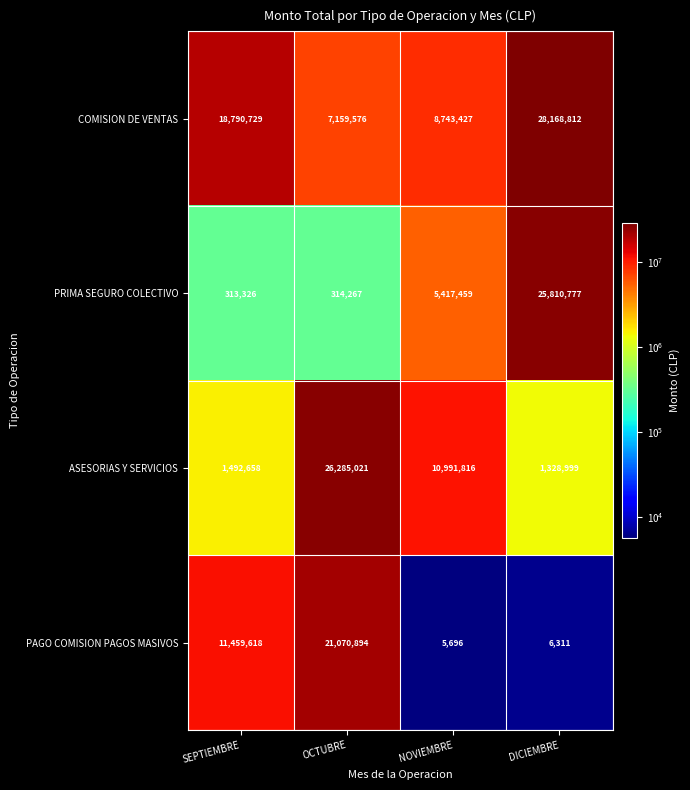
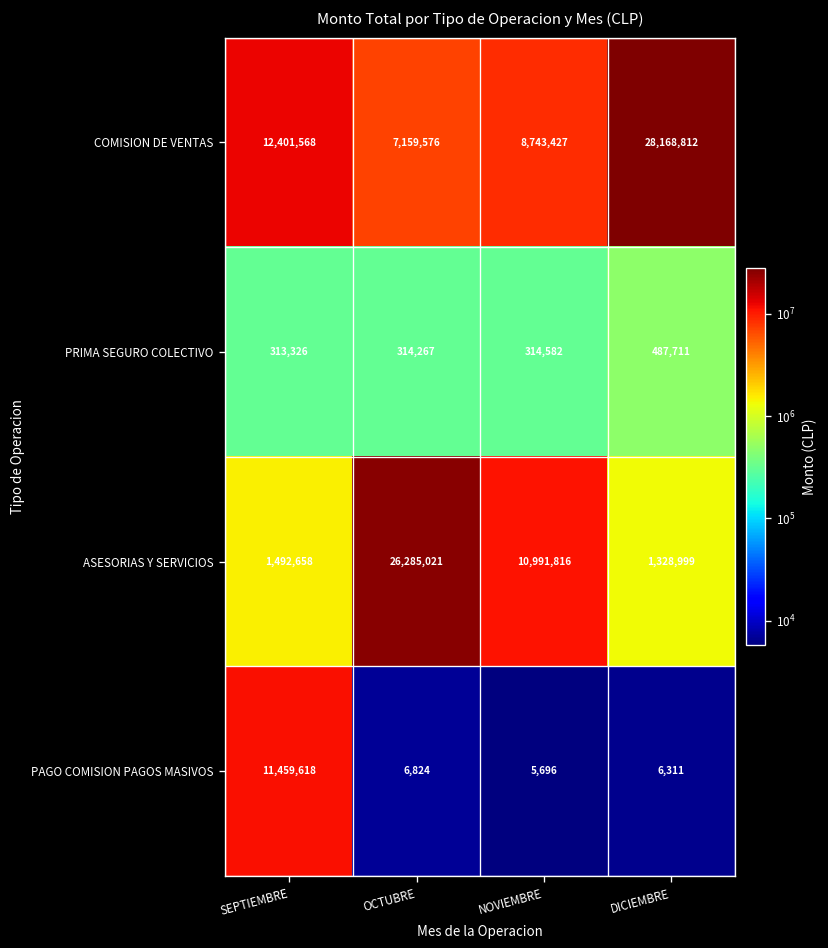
COMISION DE VENTAS, SEPTIEMBRE: 18,790,729 -> 12,401,568
PRIMA SEGURO COLECTIVO, NOVIEMBRE: 5,417,459 -> 314,582
PRIMA SEGURO COLECTIVO, DICIEMBRE: 25,810,777 -> 487,711
PAGO COMISION PAGOS MASIVOS, OCTUBRE: 21,070,894 -> 6,824
